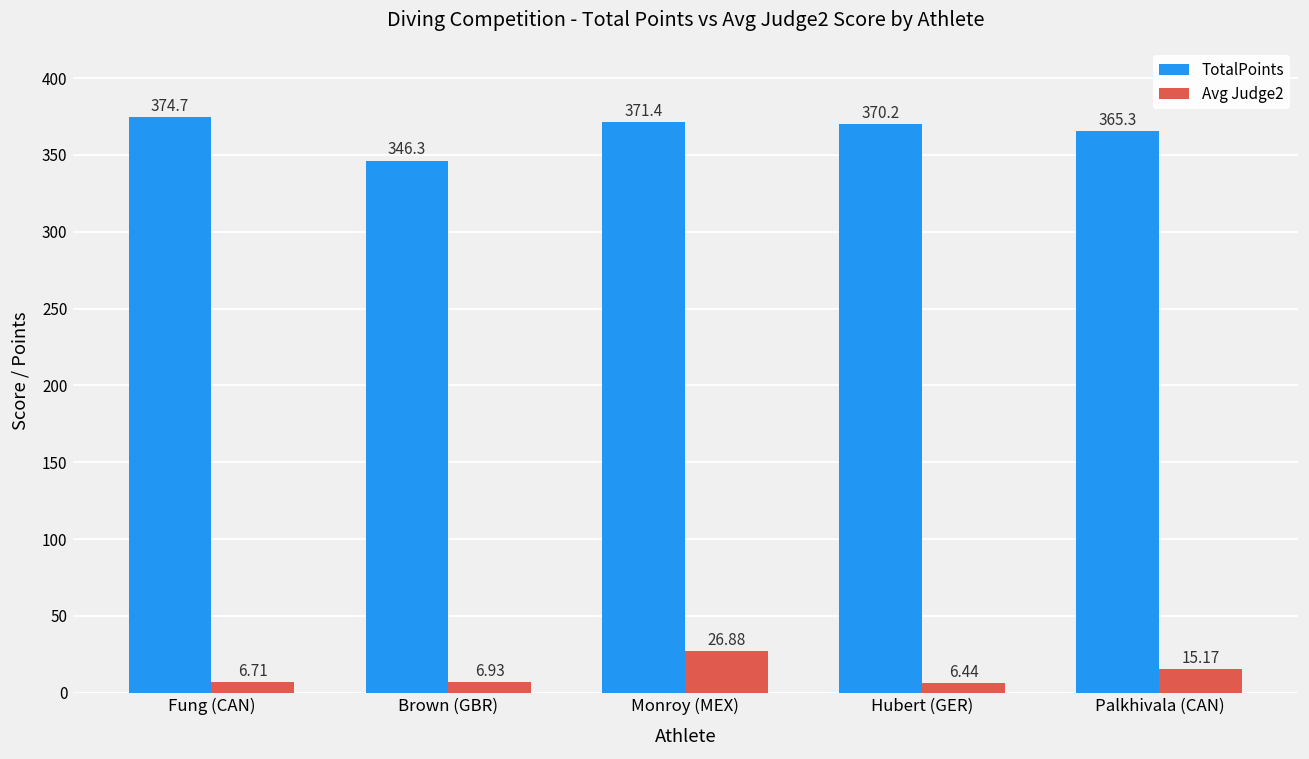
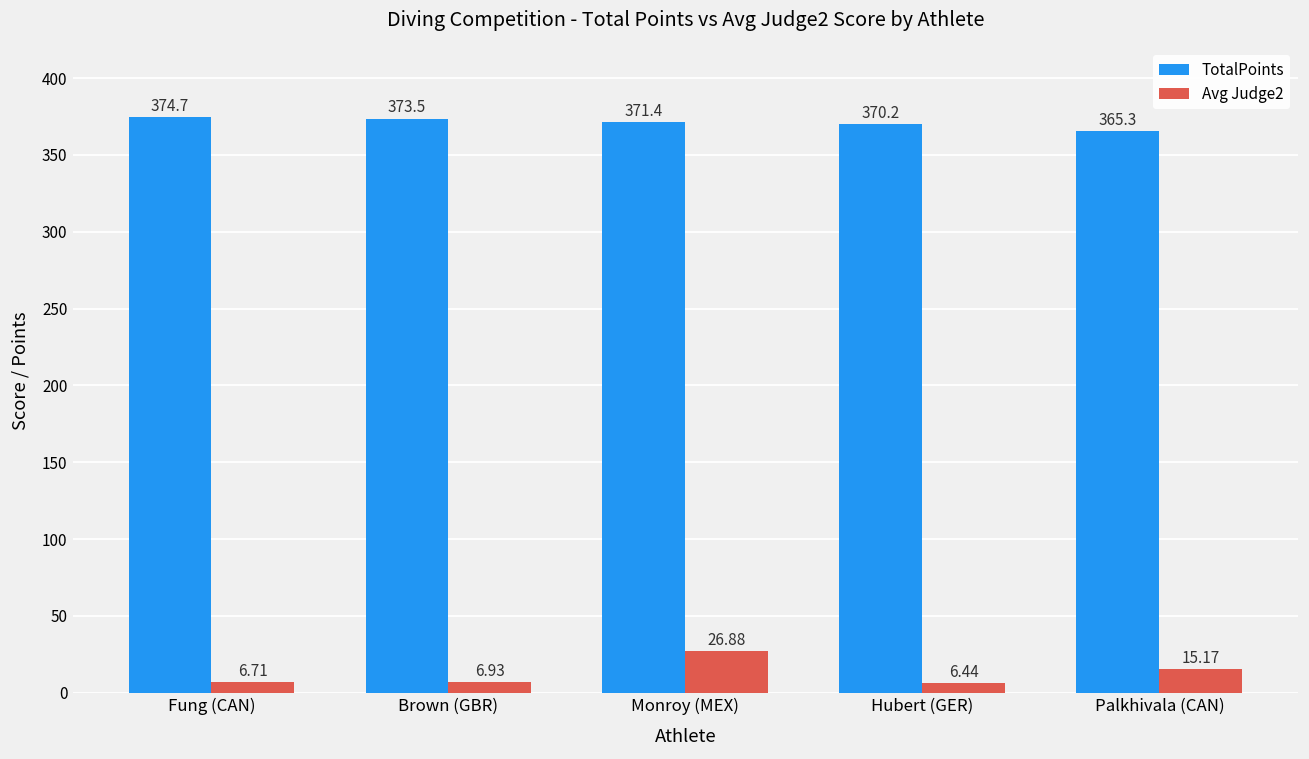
TotalPoints, Brown (GBR): 346.3 -> 373.5
